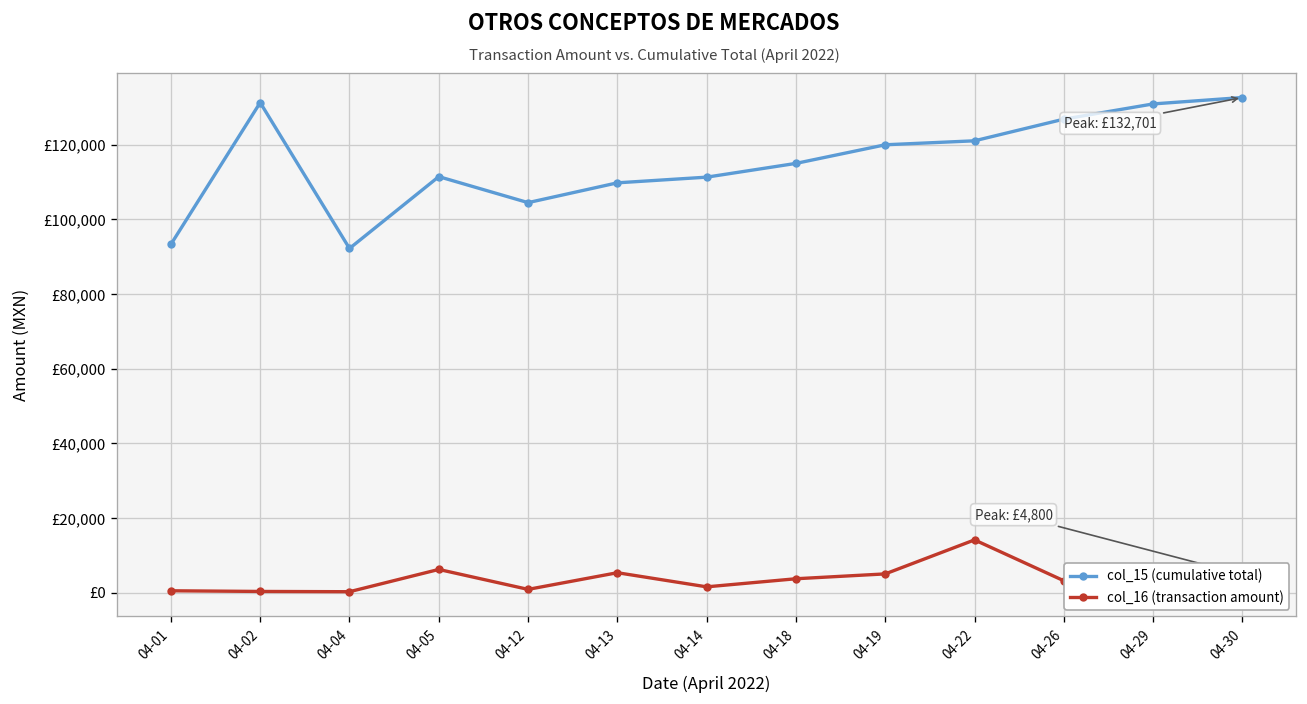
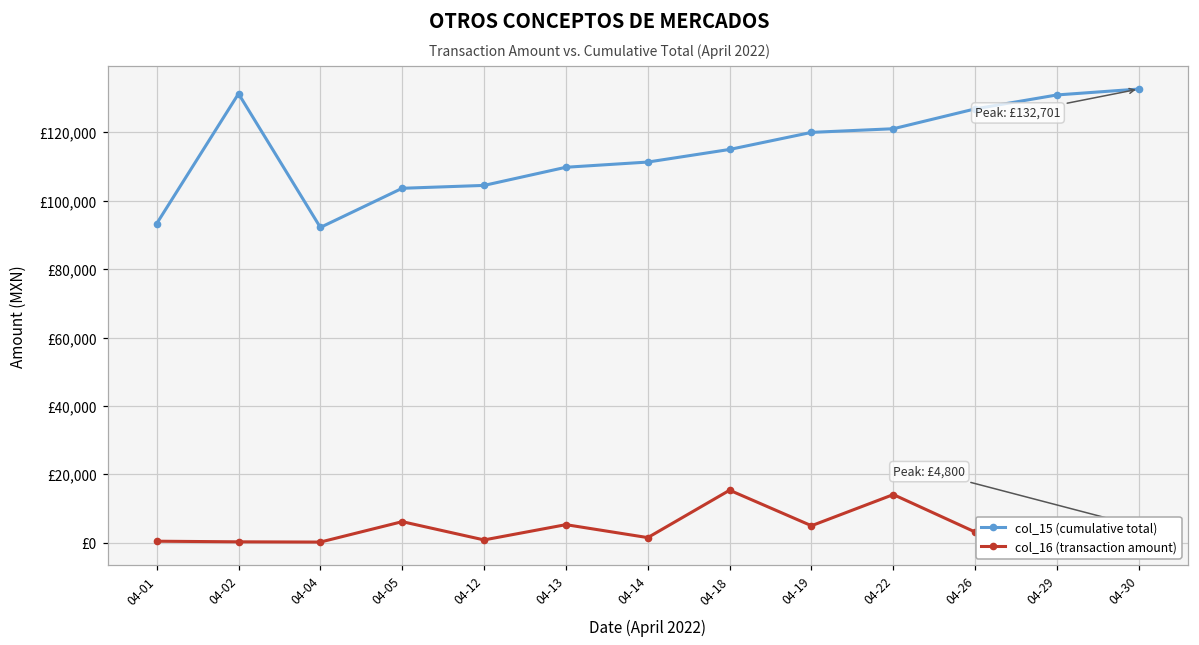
col_15 (cumulative total), 04-05: £111,000 -> £104,000
col_16 (transaction amount), 04-18: £4,000 -> £15,000
